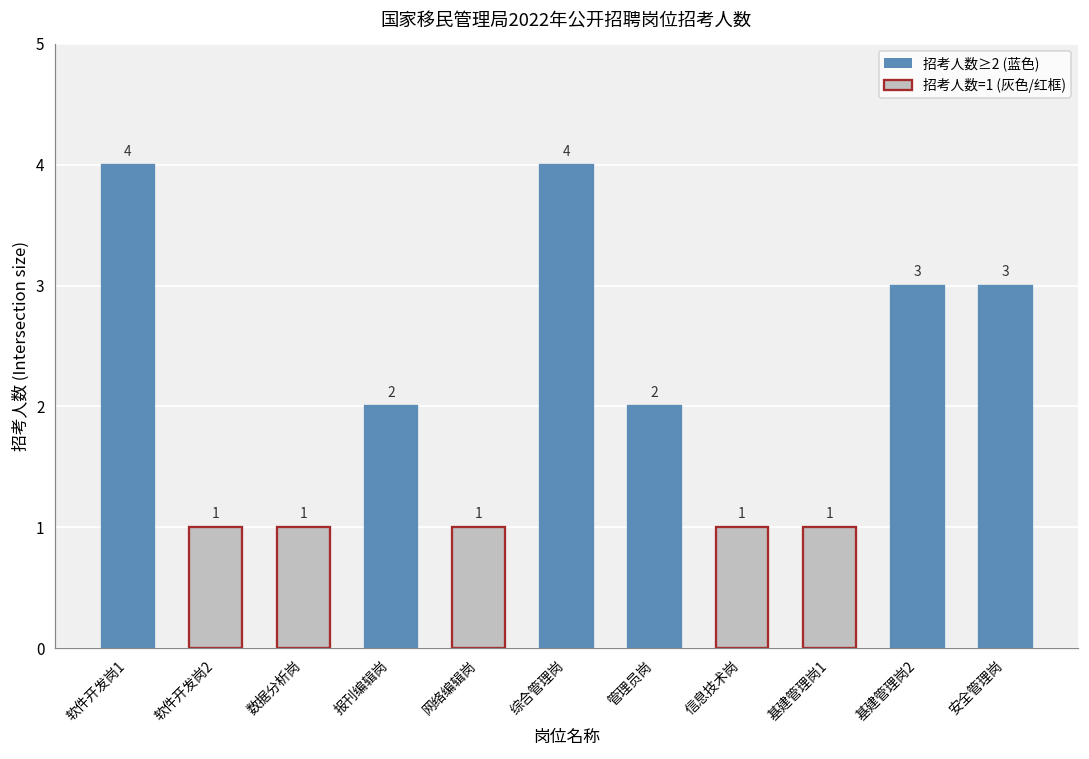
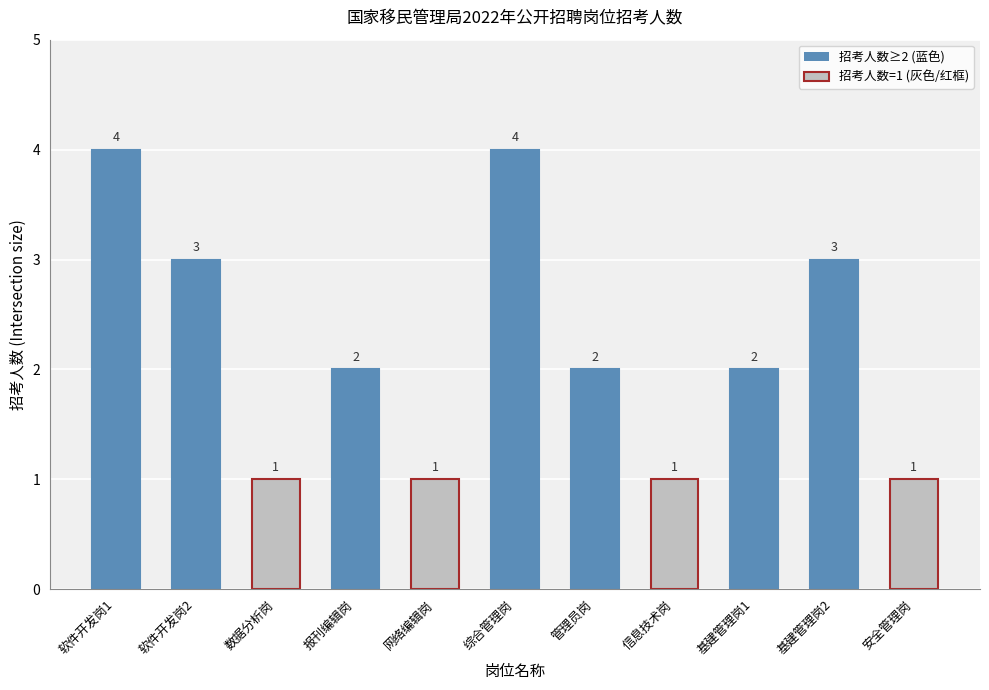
软件开发岗2: 1 -> 3
基建管理岗1: 1 -> 2
安全管理岗: 3 -> 1
